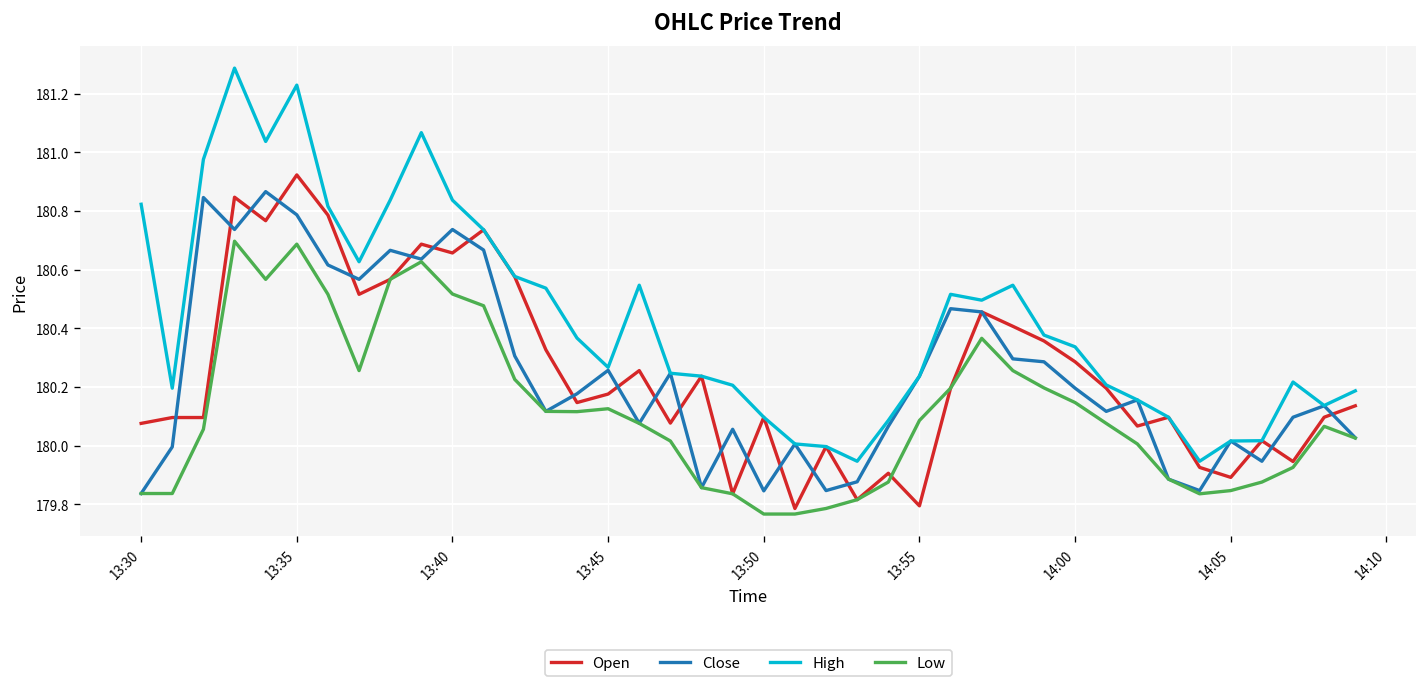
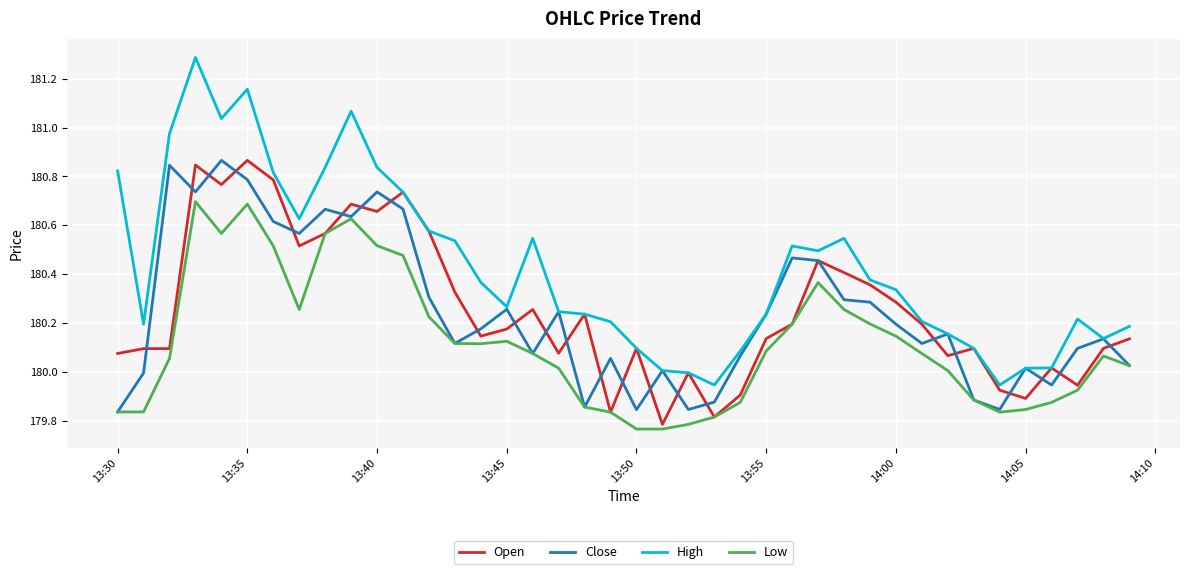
Open, 13:35: 180.92 -> 180.87
High, 13:35: 181.23 -> 181.16
Open, 13:55: 179.80 -> 180.14
